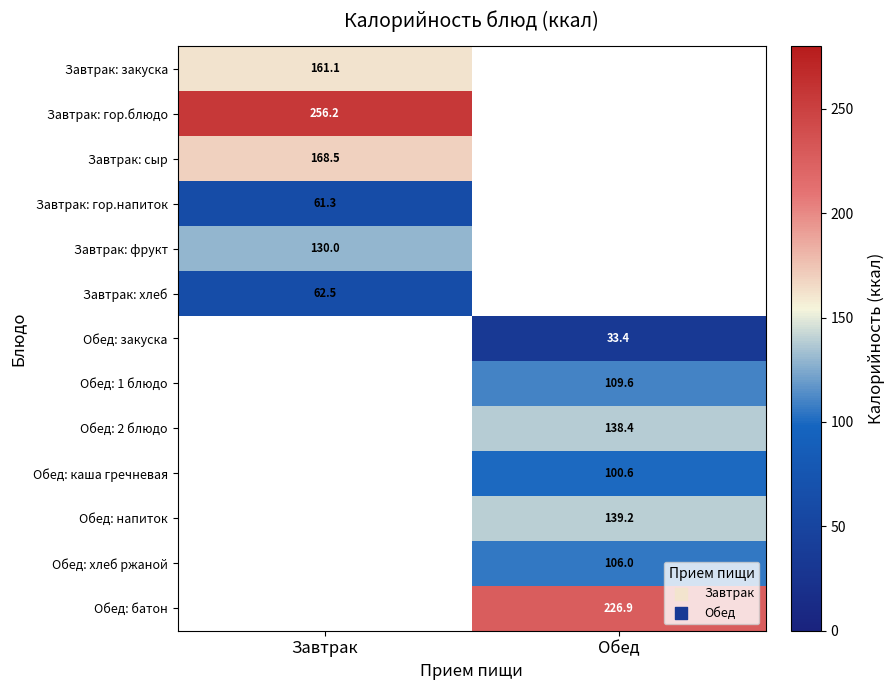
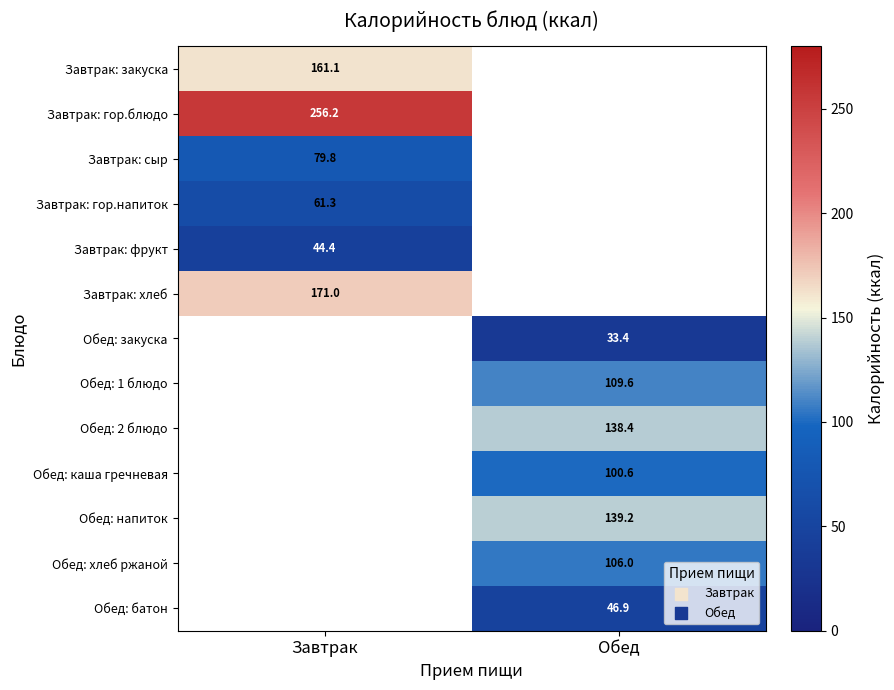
Завтрак: сыр, Завтрак: 168.5 -> 79.8
Завтрак: фрукт, Завтрак: 130.0 -> 44.4
Завтрак: хлеб, Завтрак: 62.5 -> 171.0
Обед: батон, Обед: 226.9 -> 46.9
